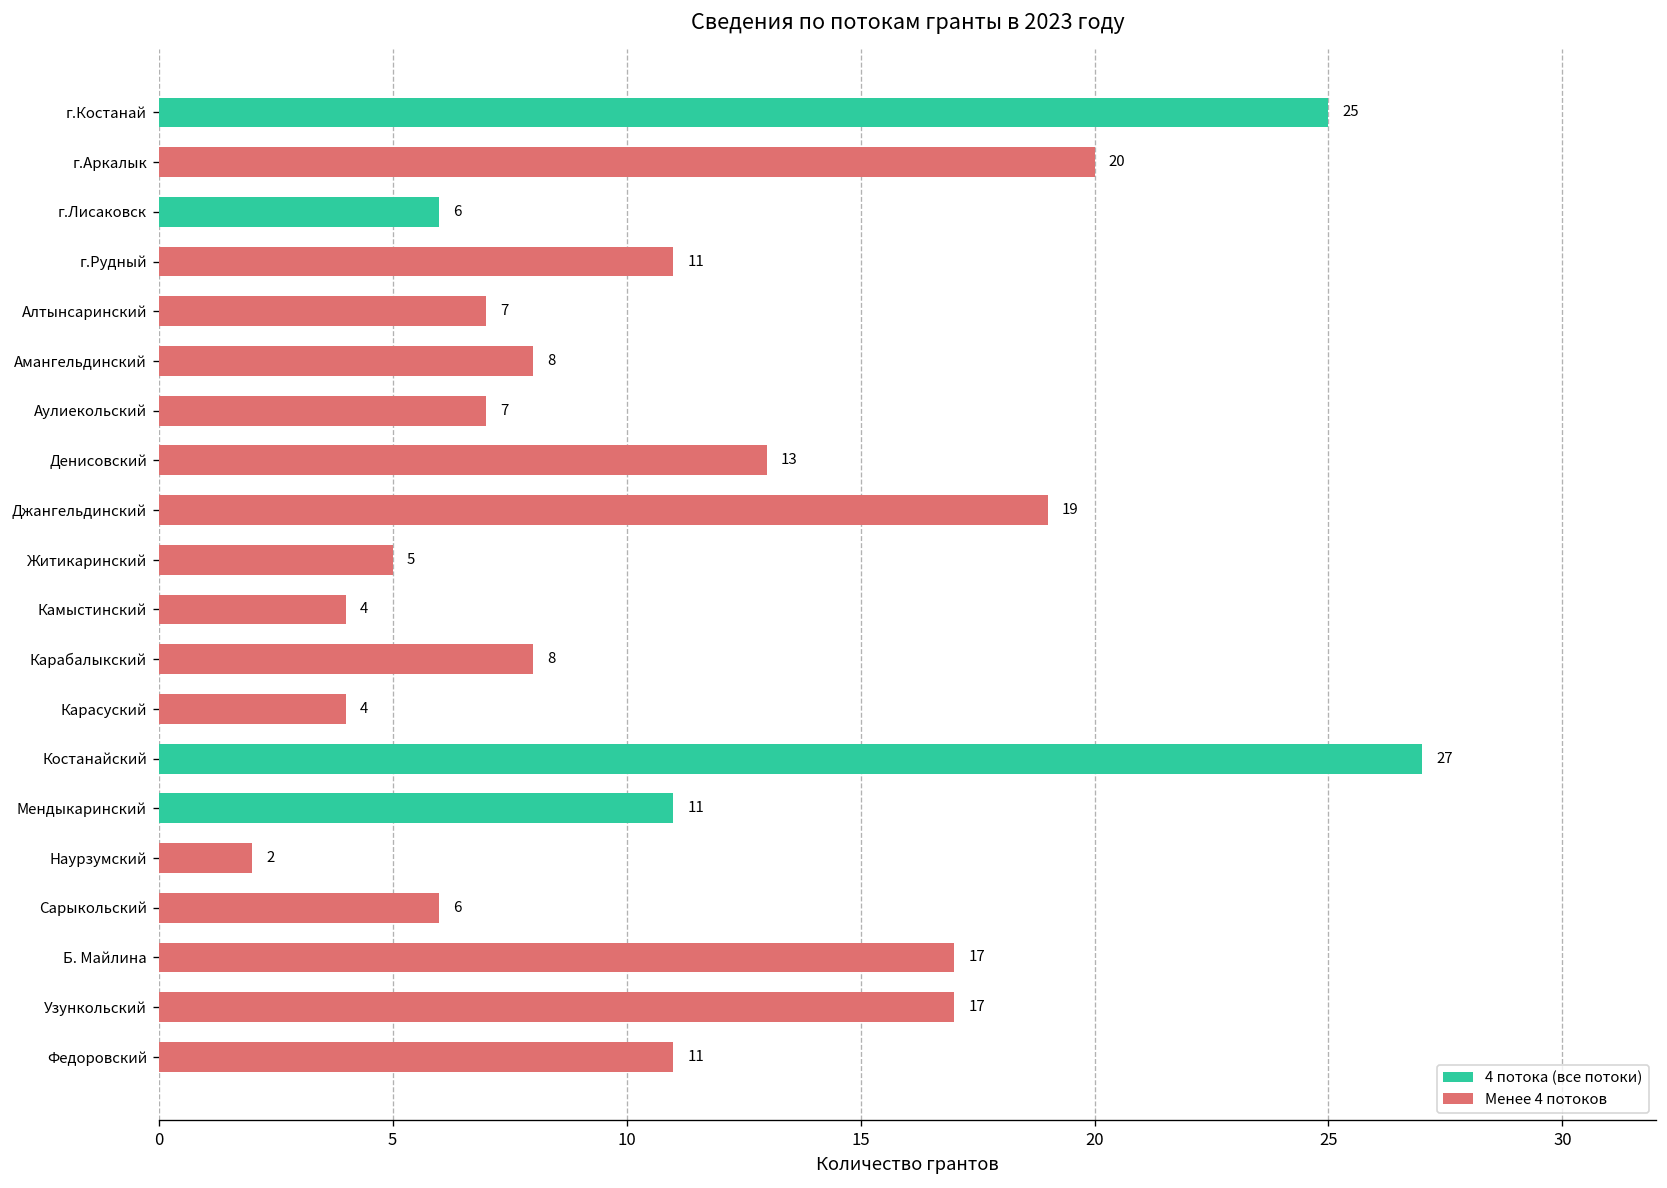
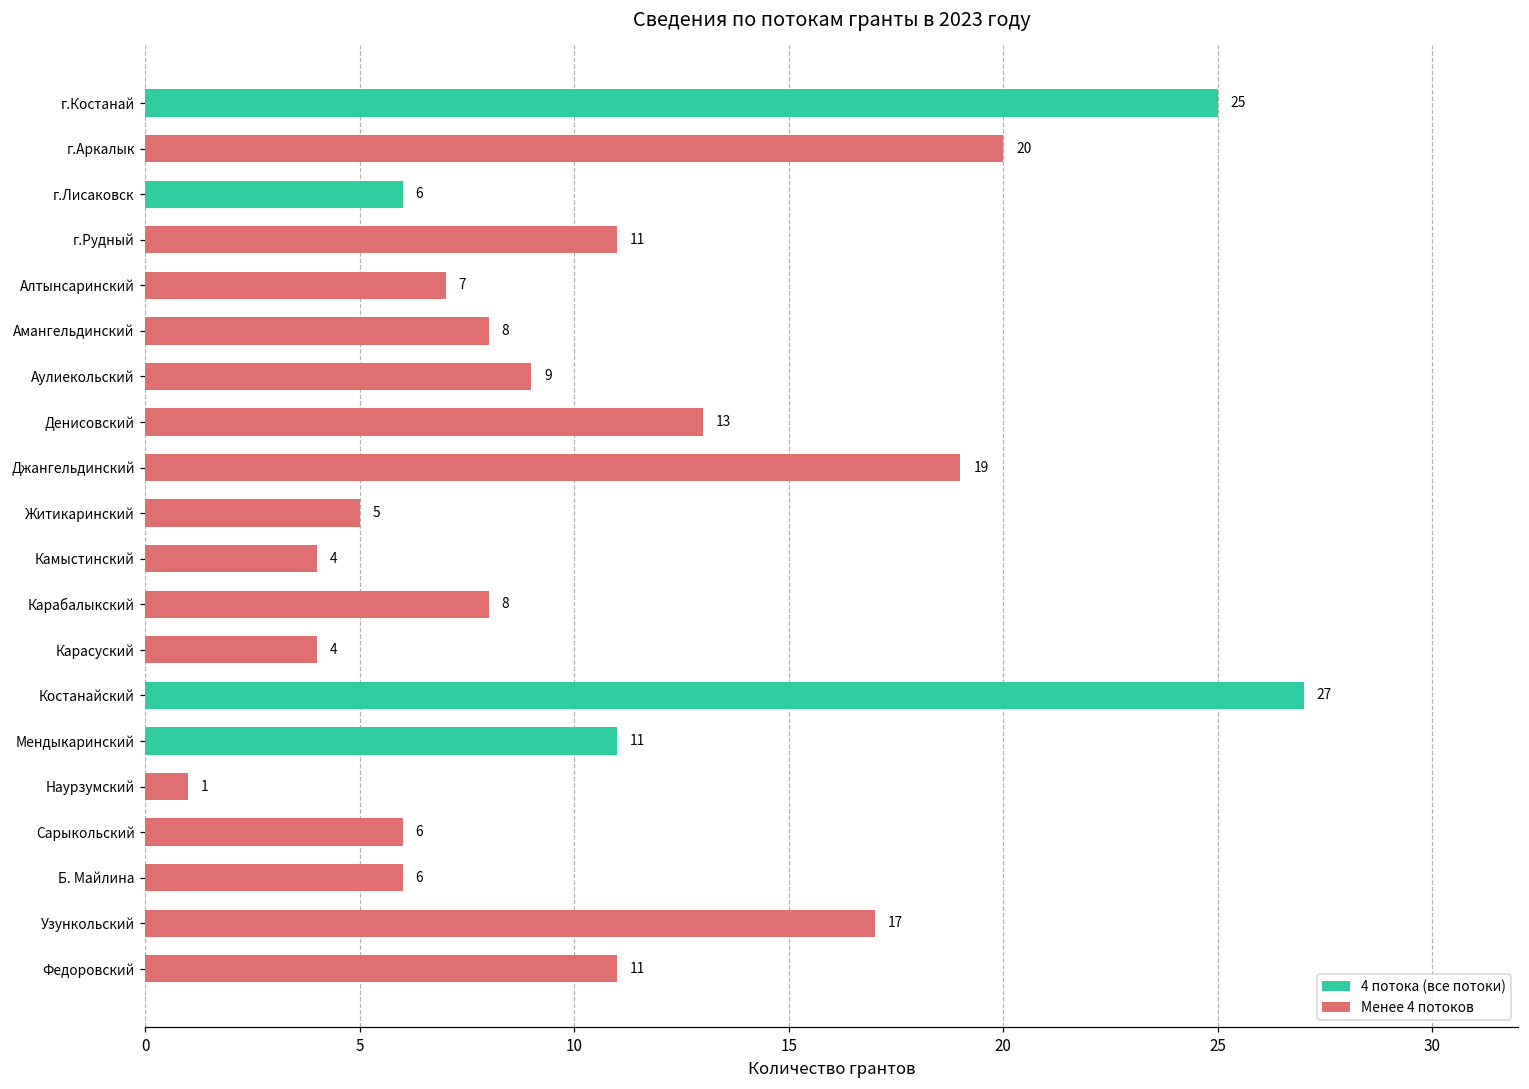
Аулиекольский: 7 -> 9
Hаурзумский: 2 -> 1
Б. Майлина: 17 -> 6
